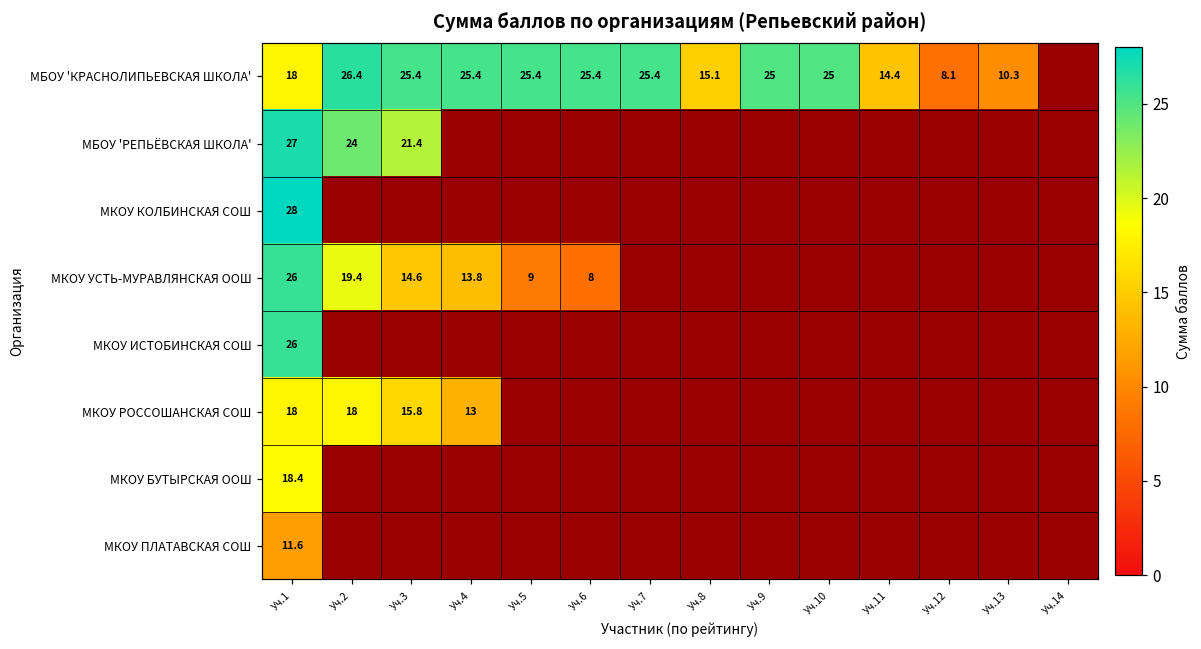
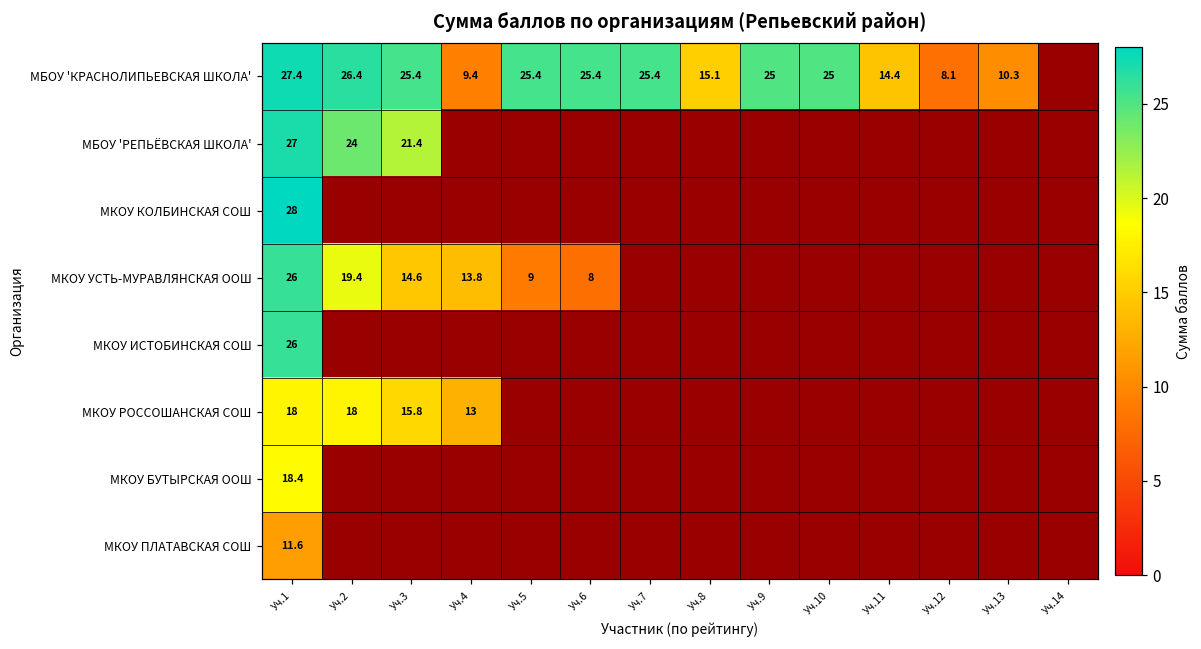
МБОУ 'КРАСНОЛИПЬЕВСКАЯ ШКОЛА', Уч.1: 18 -> 27.4
МБОУ 'КРАСНОЛИПЬЕВСКАЯ ШКОЛА', Уч.4: 25.4 -> 9.4
